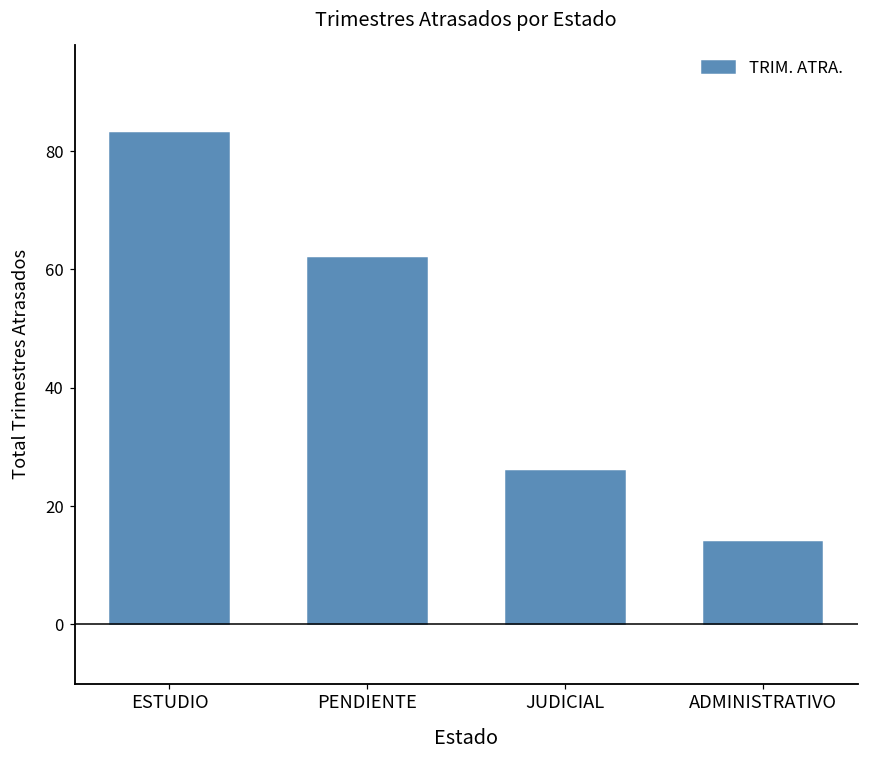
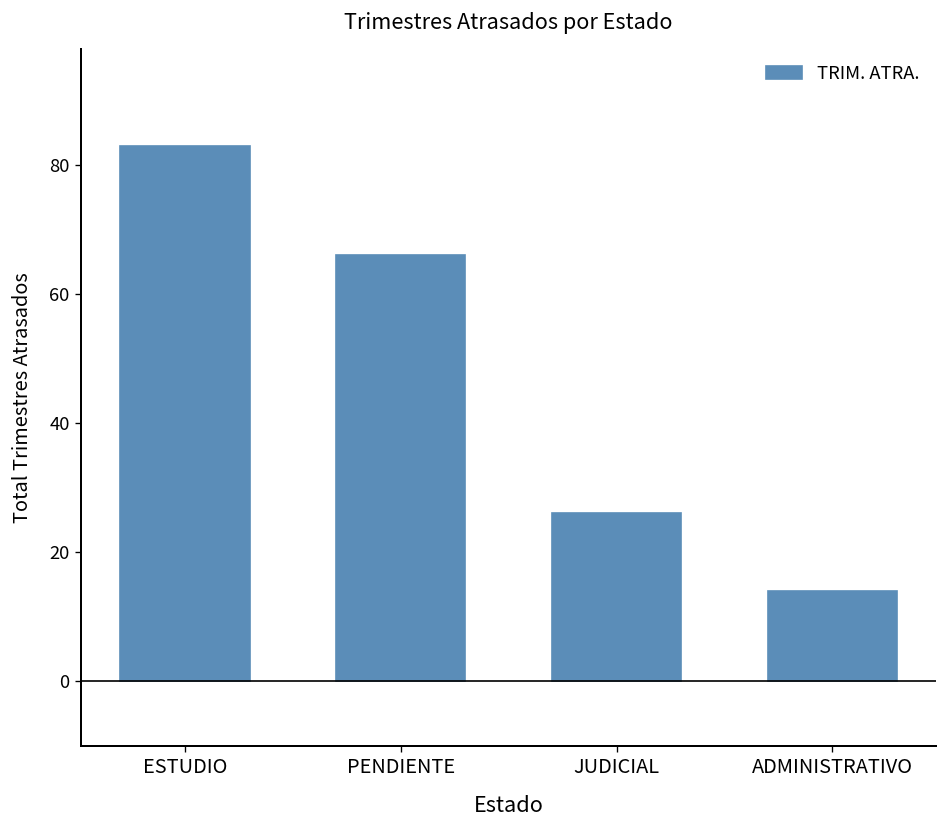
PENDIENTE: 62 -> 66
